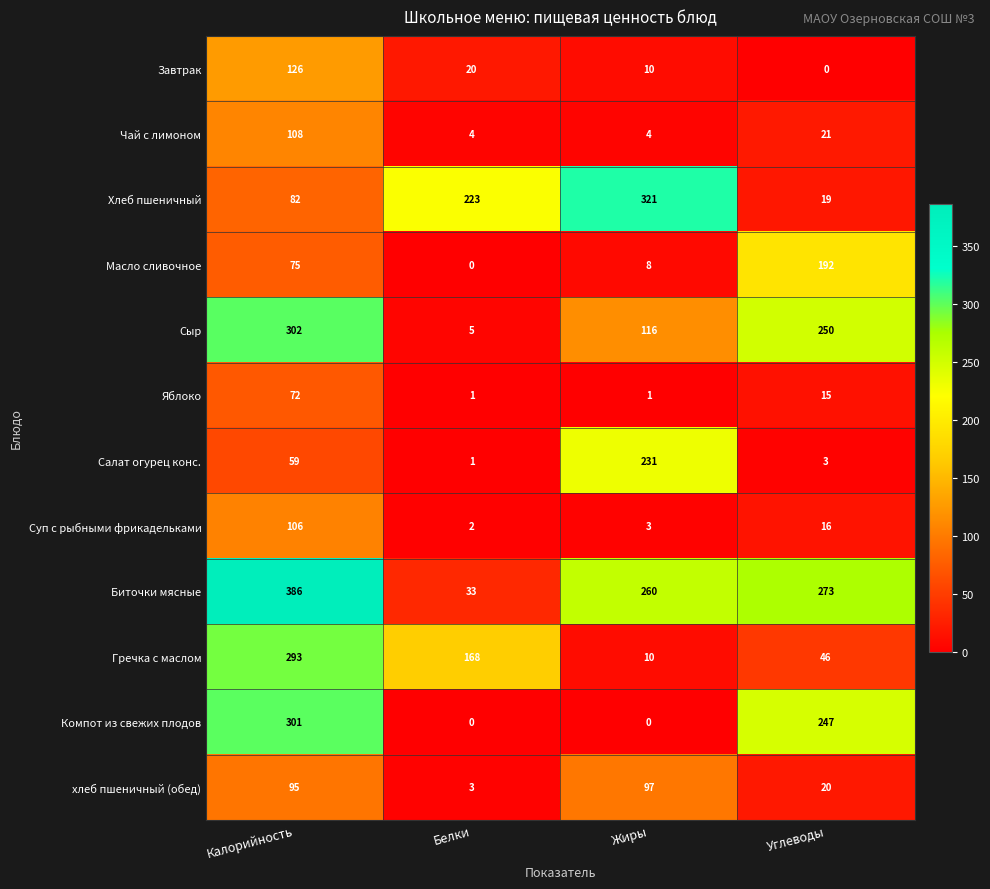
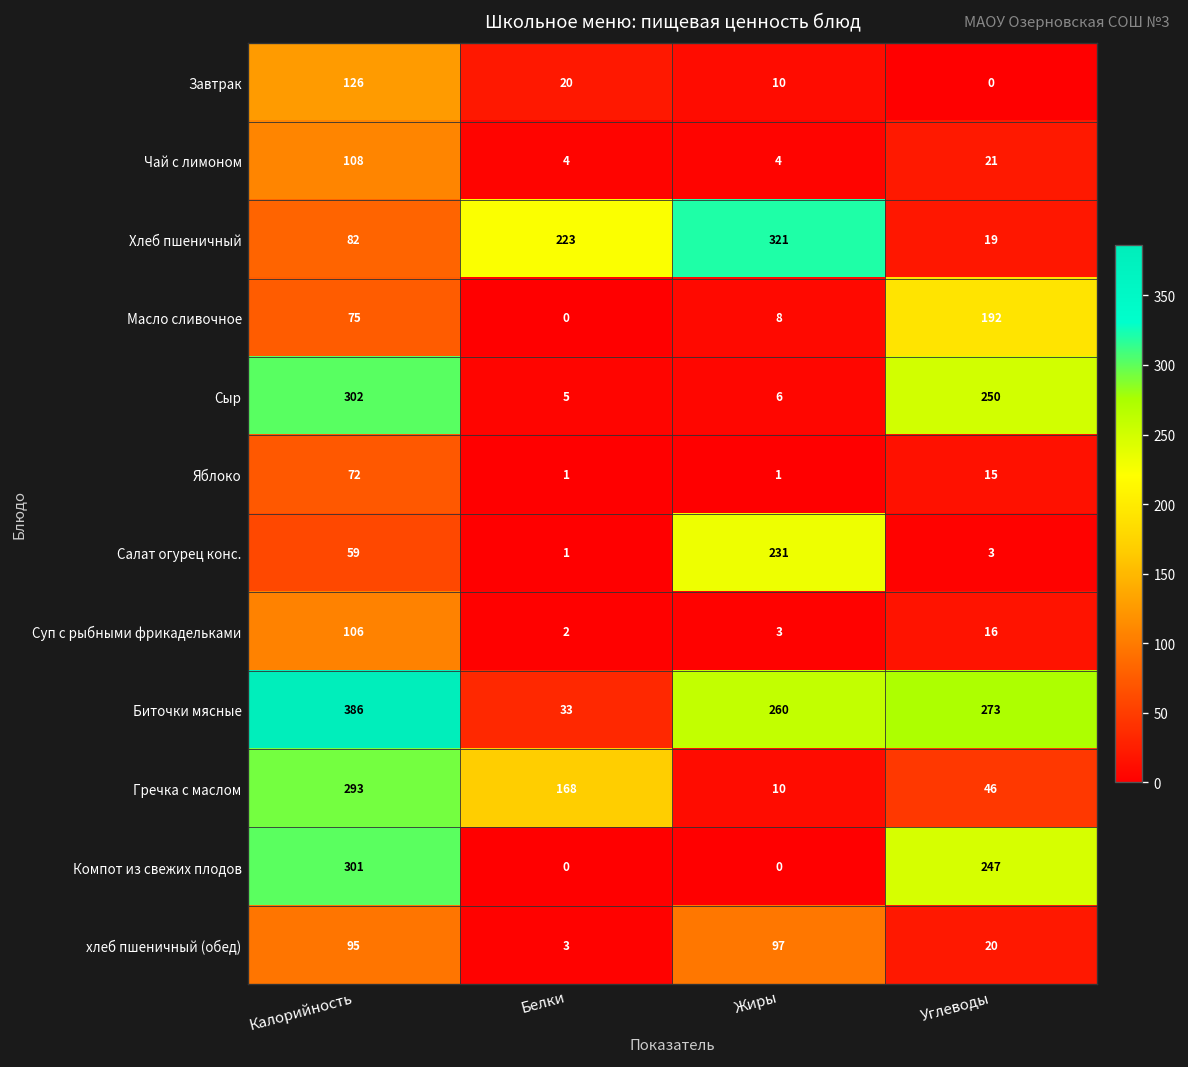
Сыр, Жиры: 116 -> 6
